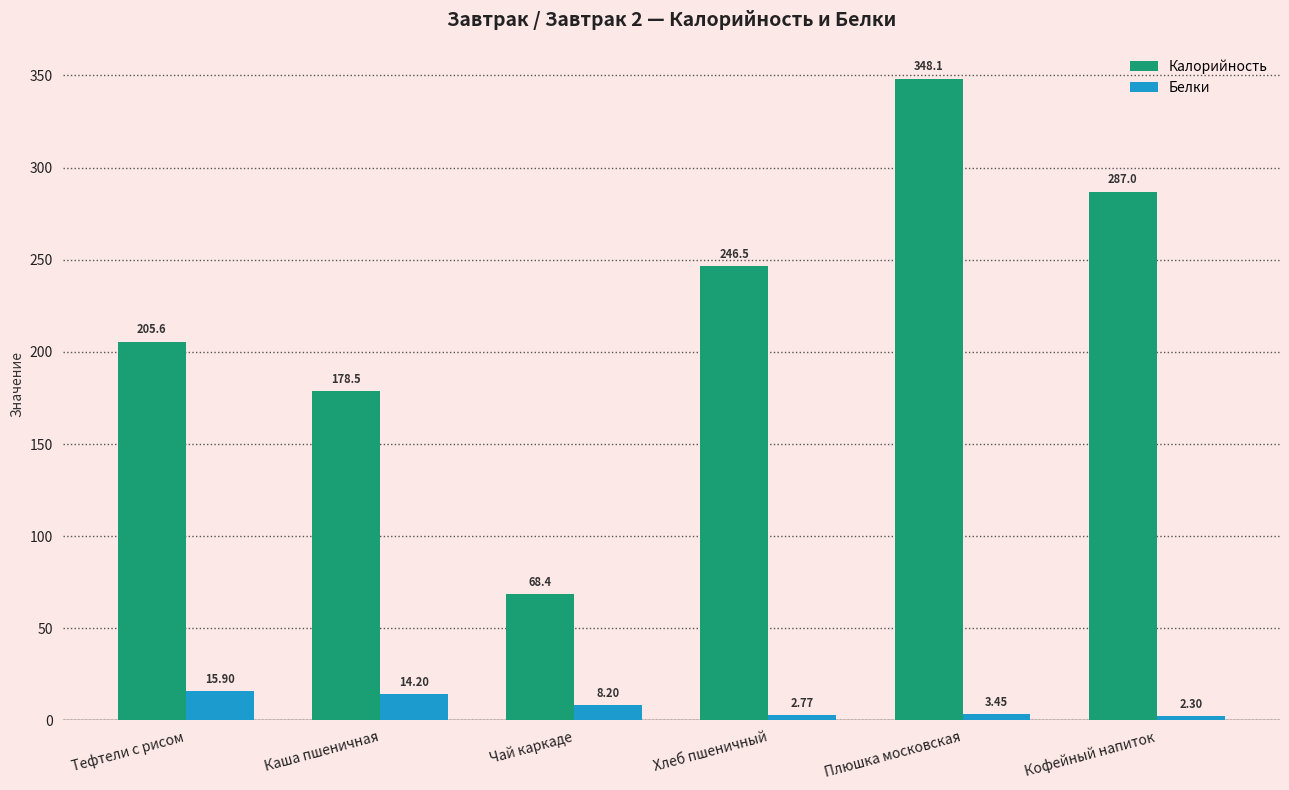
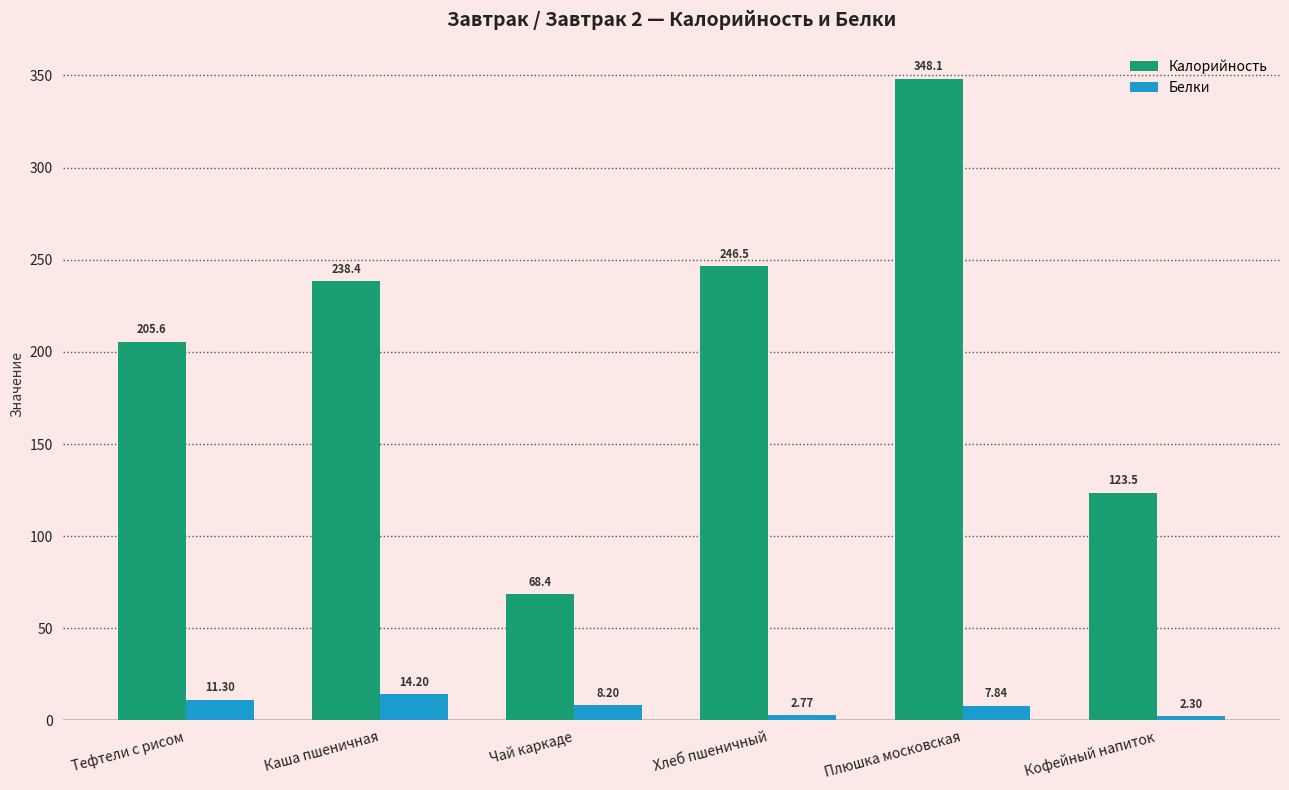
Белки, Тефтели с рисом: 15.90 -> 11.30
Калорийность, Каша пшеничная: 178.5 -> 238.4
Белки, Плюшка московская: 3.45 -> 7.84
Калорийность, Кофейный напиток: 287.0 -> 123.5
